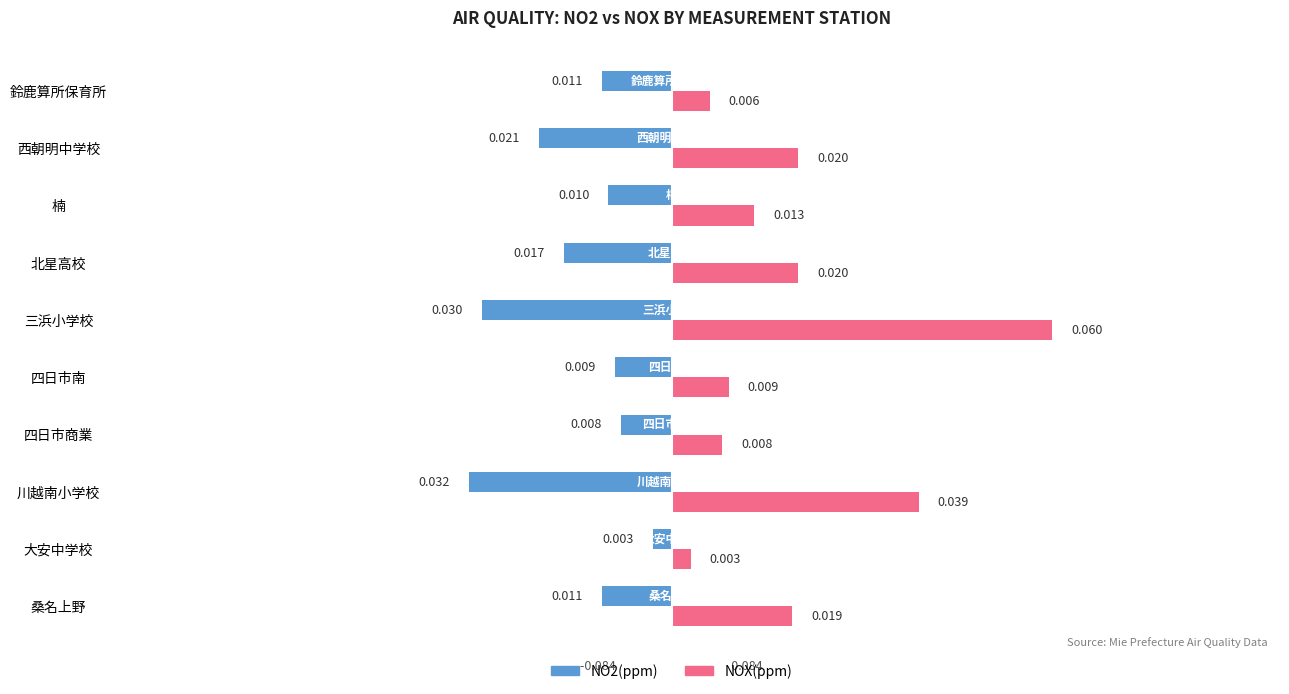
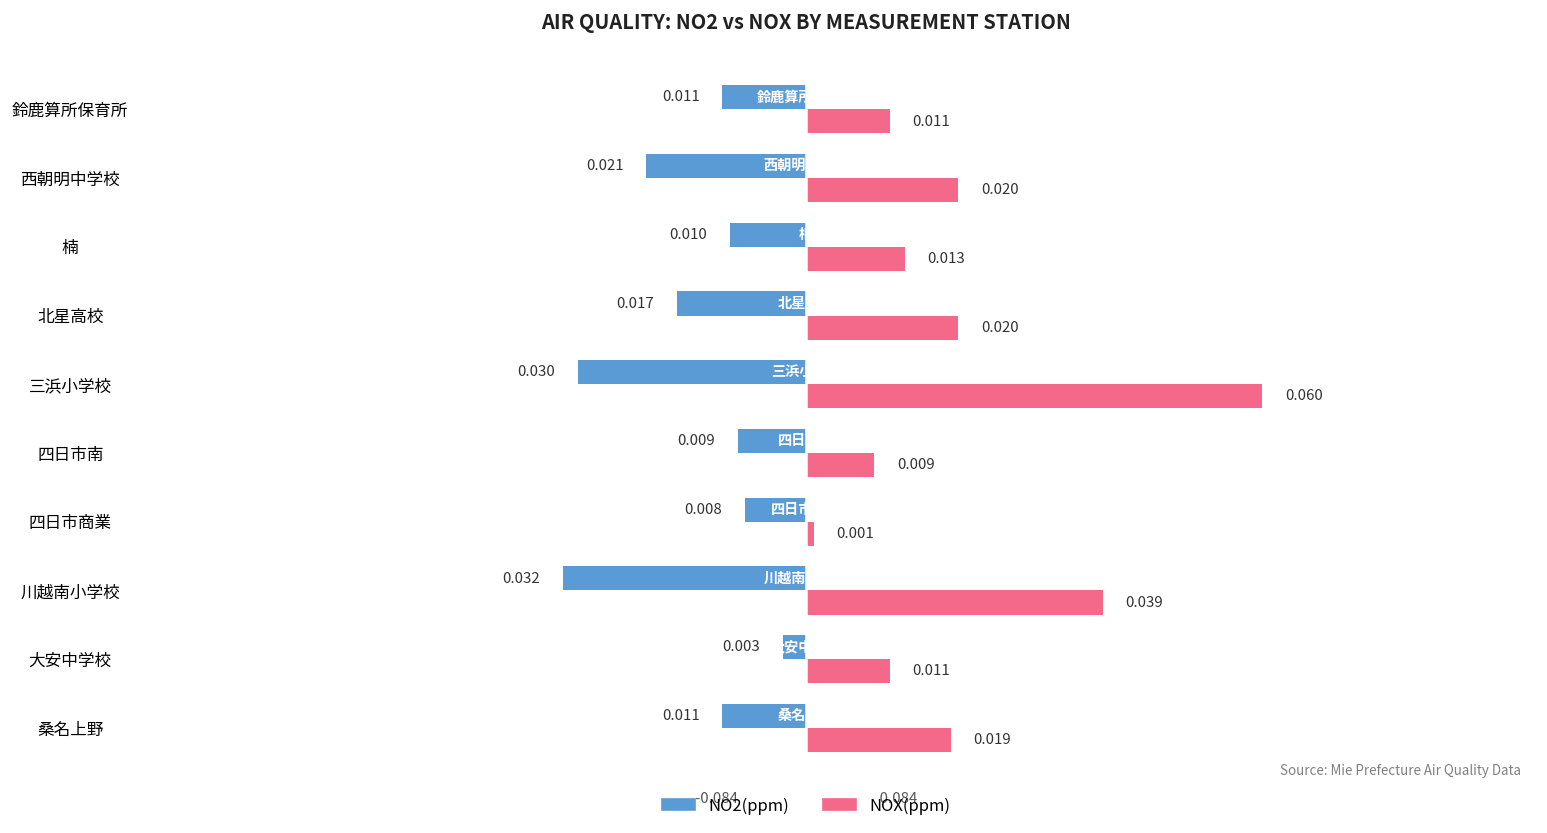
NOX(ppm), 鈴鹿算所保育所: 0.006 -> 0.011
NOX(ppm), 四日市商業: 0.008 -> 0.001
NOX(ppm), 大安中学校: 0.003 -> 0.011
